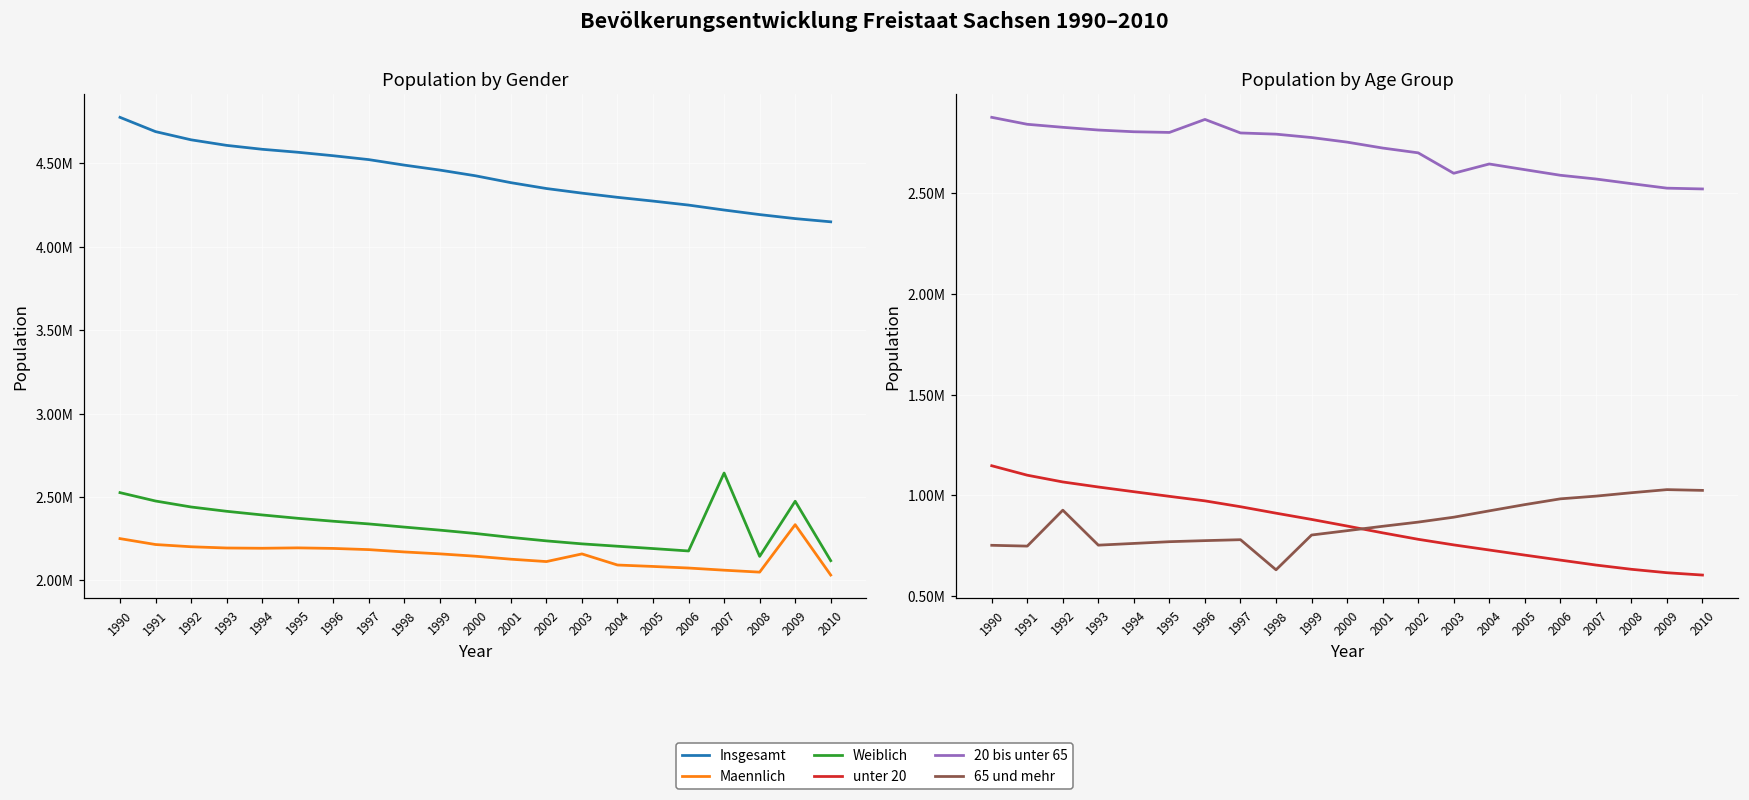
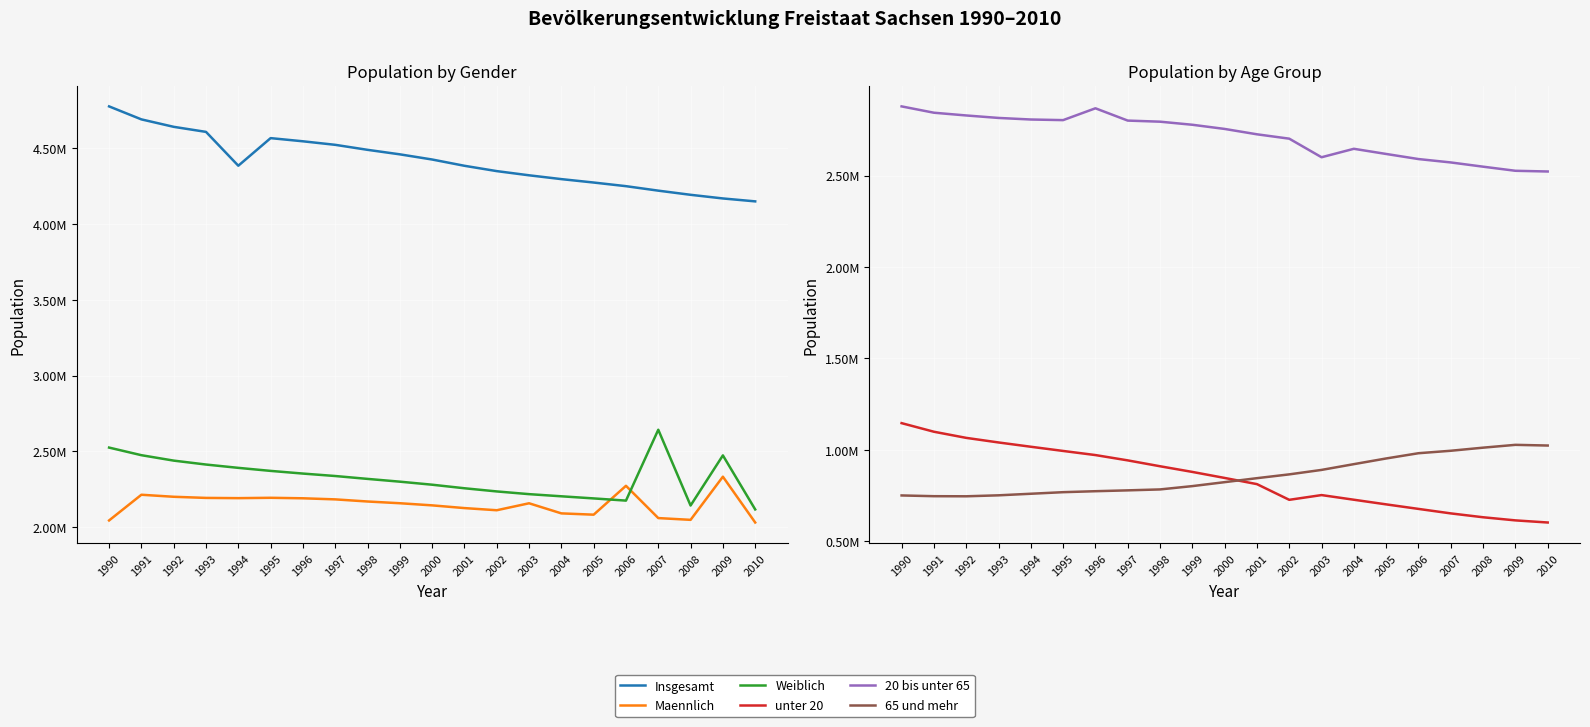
Population by Gender, Maennlich, 1990: 2250000 -> 2050000
Population by Gender, Insgesamt, 1994: 4580000 -> 4380000
Population by Gender, Maennlich, 2006: 2070000 -> 2270000
Population by Age Group, 65 und mehr, 1992: 930000 -> 750000
Population by Age Group, 65 und mehr, 1998: 630000 -> 780000
Population by Age Group, unter 20, 2002: 780000 -> 730000
